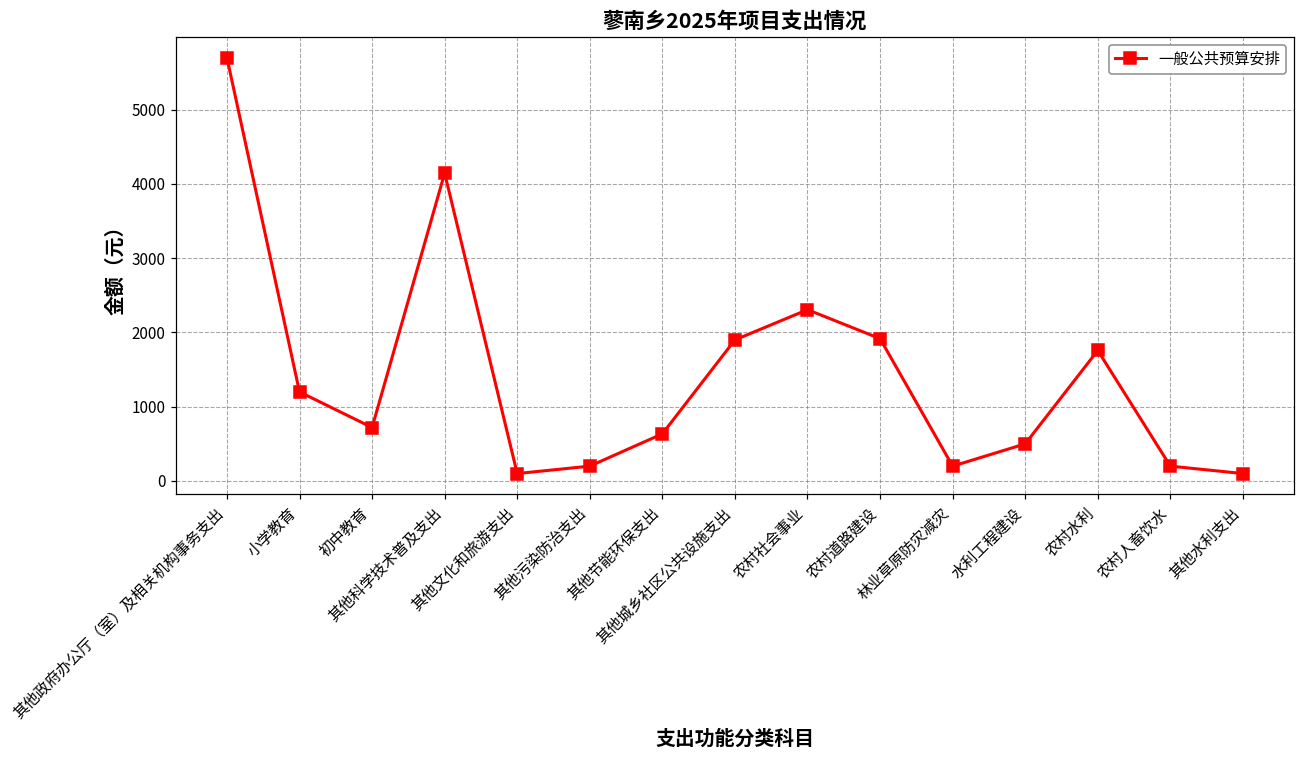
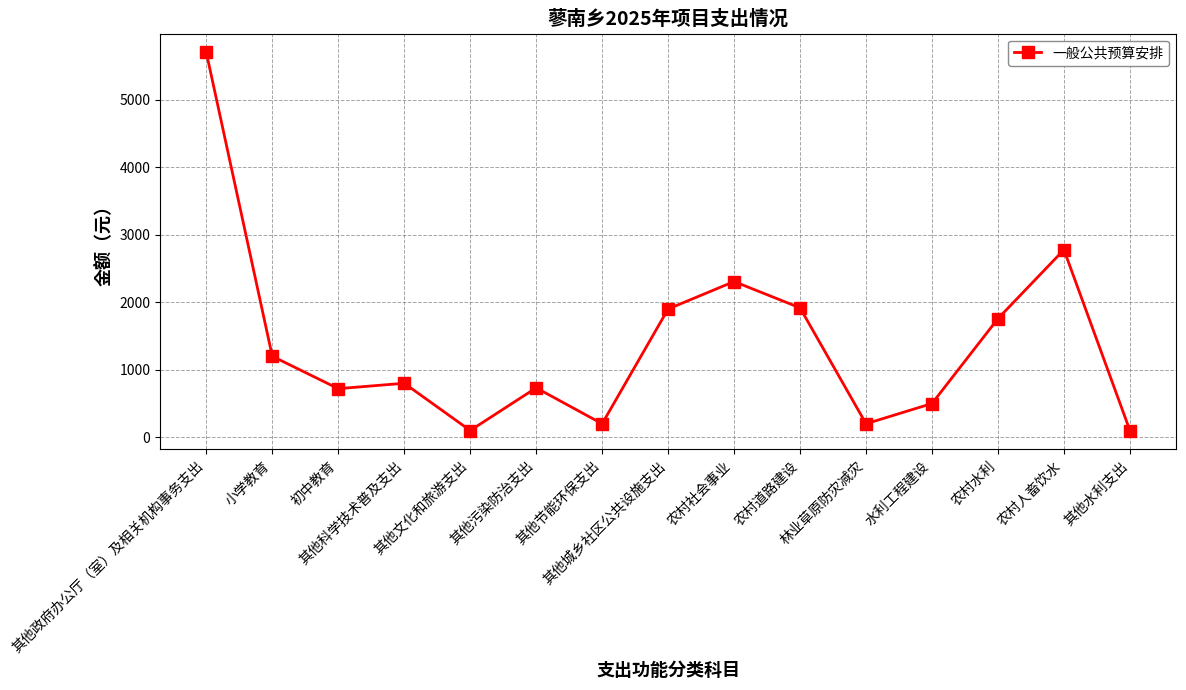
其他科学技术普及支出: 4100 -> 800
其他污染防治支出: 200 -> 700
其他节能环保支出: 600 -> 200
农村人畜饮水: 200 -> 2800
